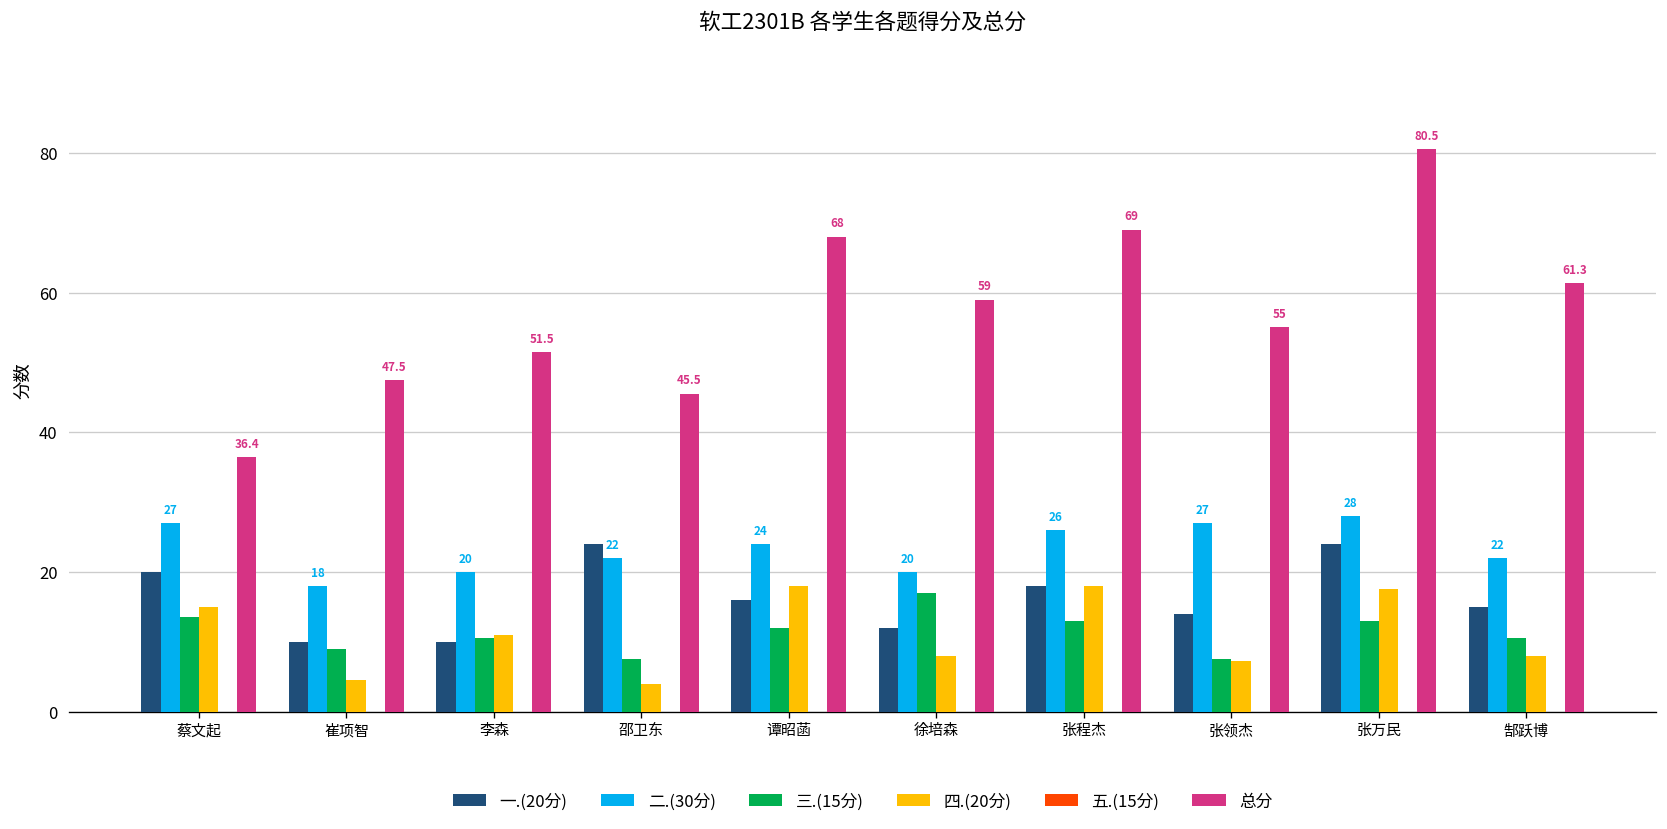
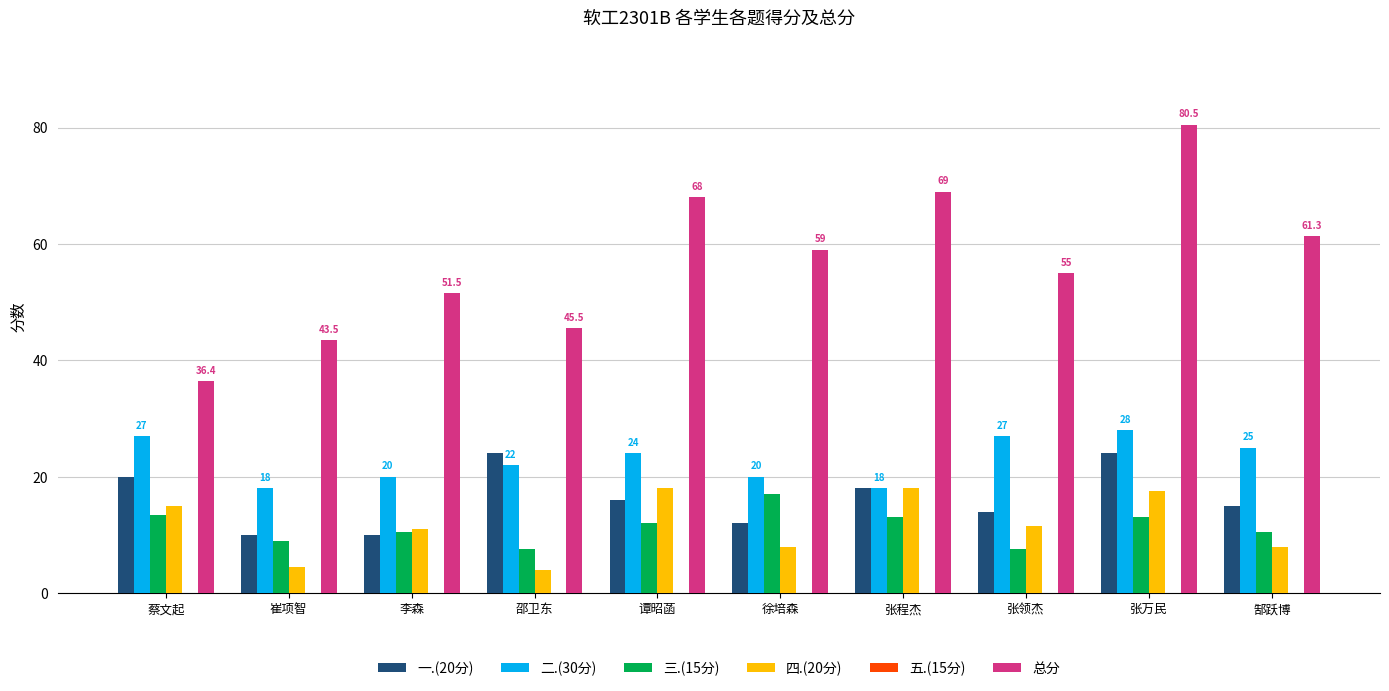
总分, 崔项智: 47.5 -> 43.5
二.(30分), 张程杰: 26 -> 18
四.(20分), 张领杰: 7 -> 12
二.(30分), 郜跃博: 22 -> 25
